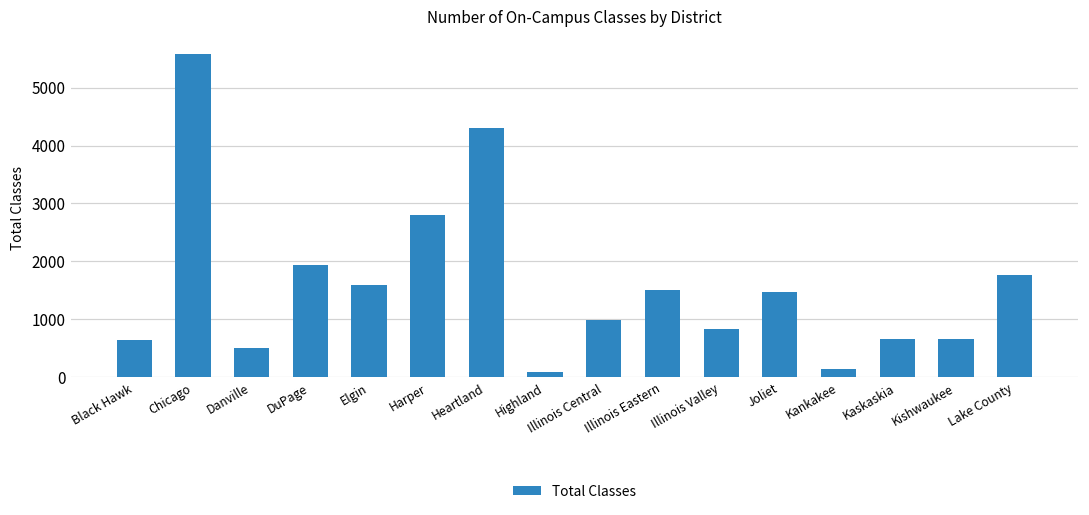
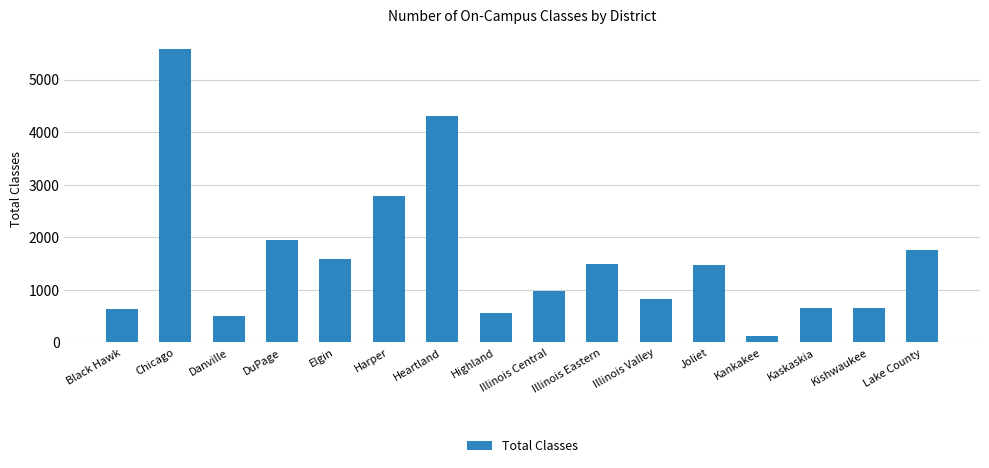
Highland: 100 -> 600
